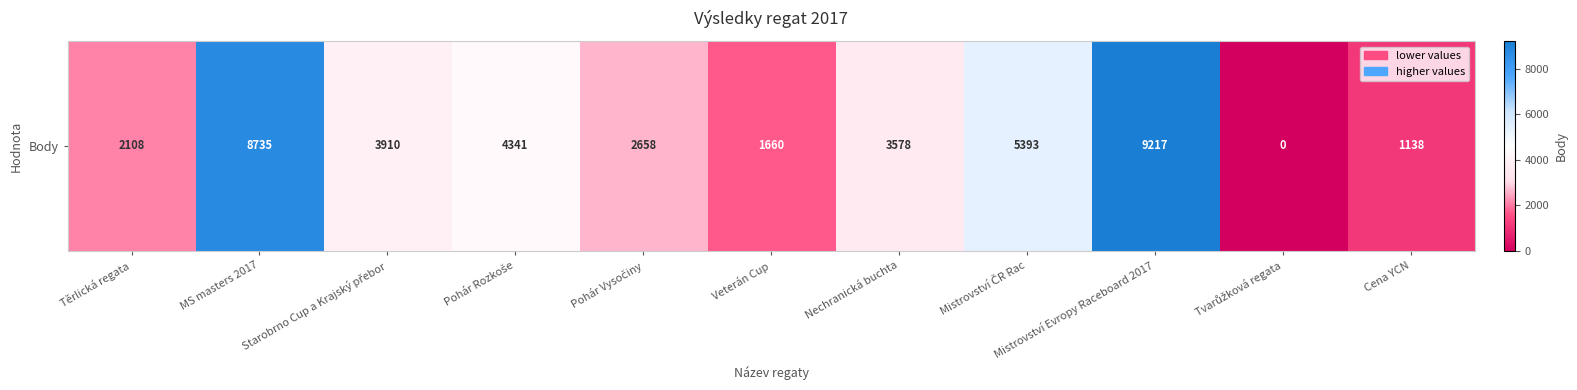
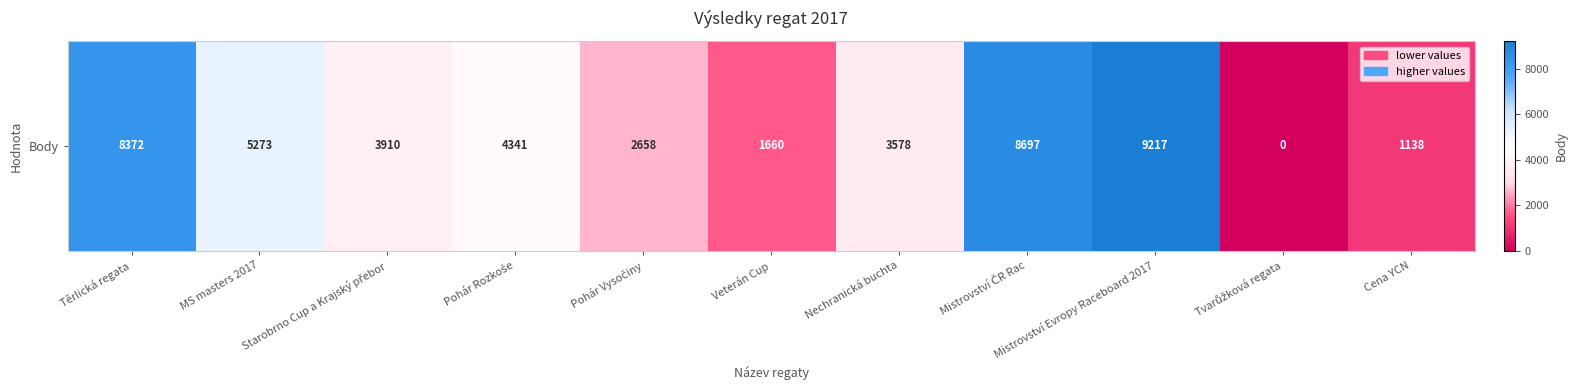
Body, Těrlická regata: 2108 -> 8372
Body, MS masters 2017: 8735 -> 5273
Body, Mistrovství ČR Rac: 5393 -> 8697
